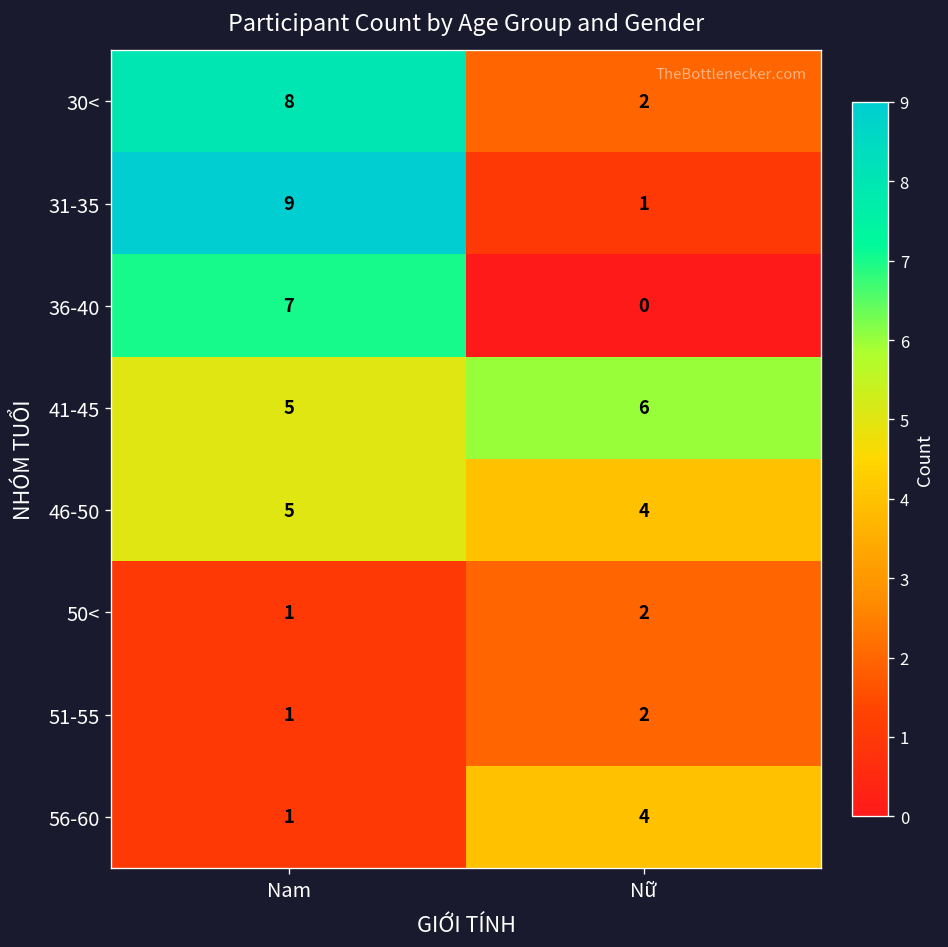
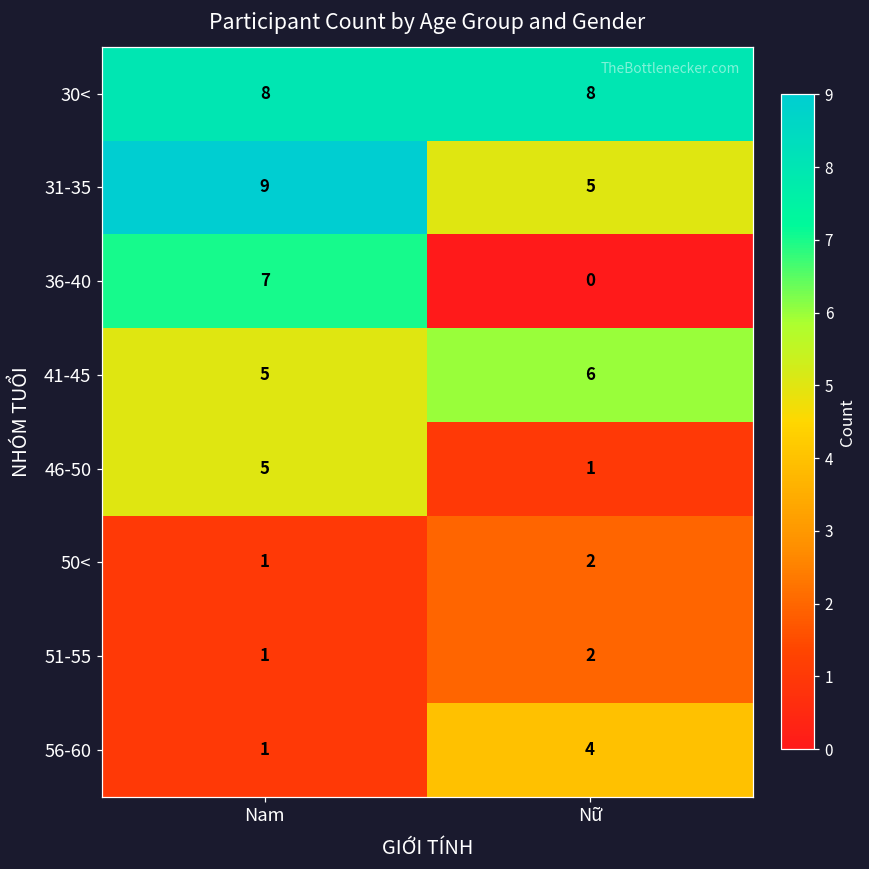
30<, Nữ: 2 -> 8
31-35, Nữ: 1 -> 5
46-50, Nữ: 4 -> 1
